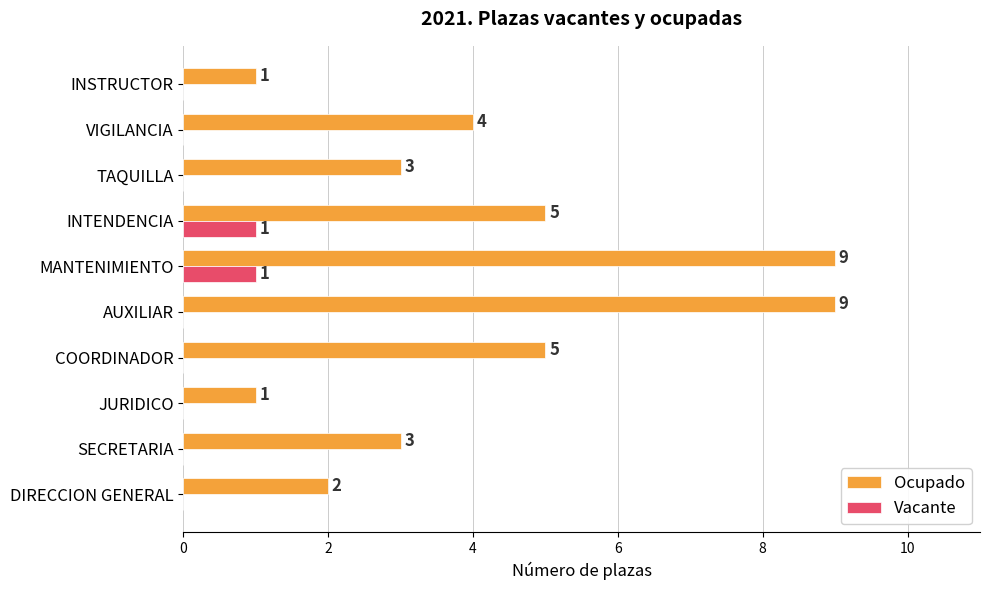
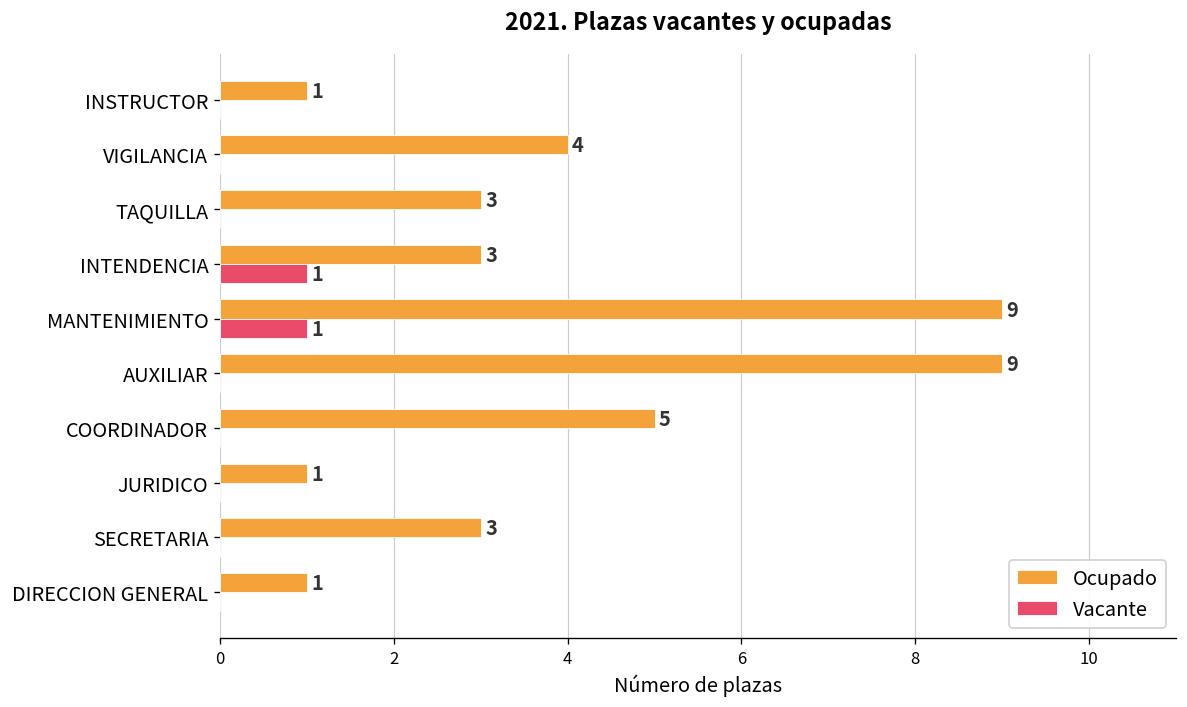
Ocupado, INTENDENCIA: 5 -> 3
Ocupado, DIRECCION GENERAL: 2 -> 1
